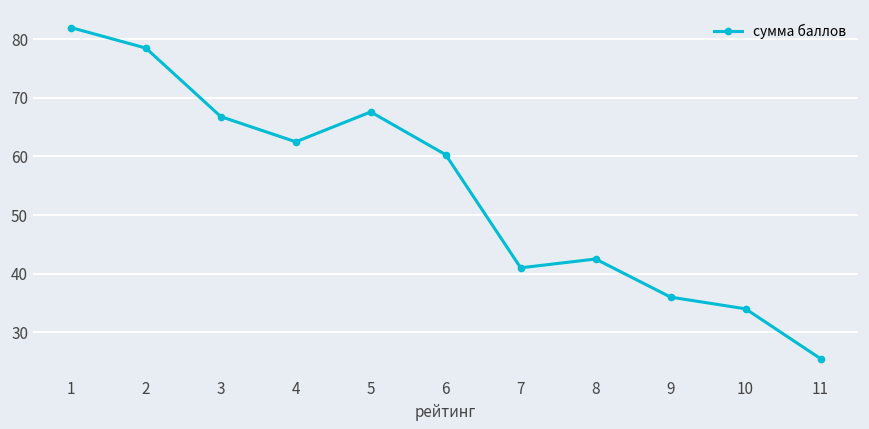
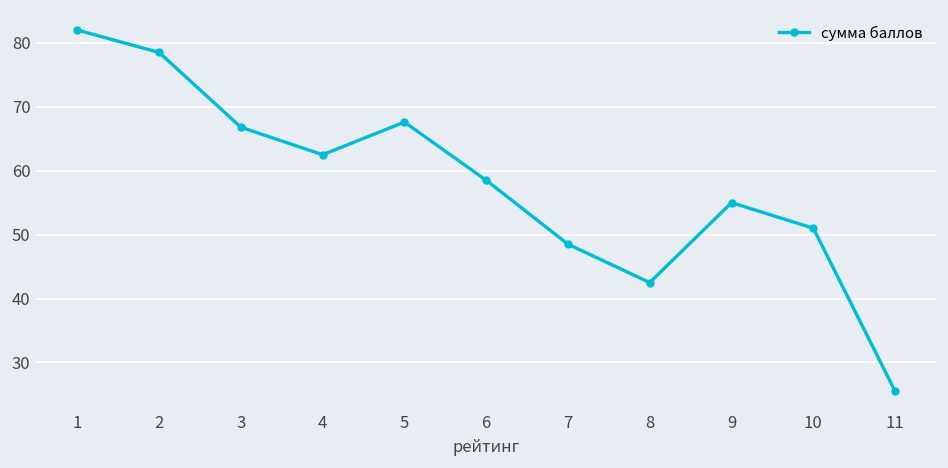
6: 60 -> 59
7: 41 -> 49
9: 36 -> 55
10: 34 -> 51
